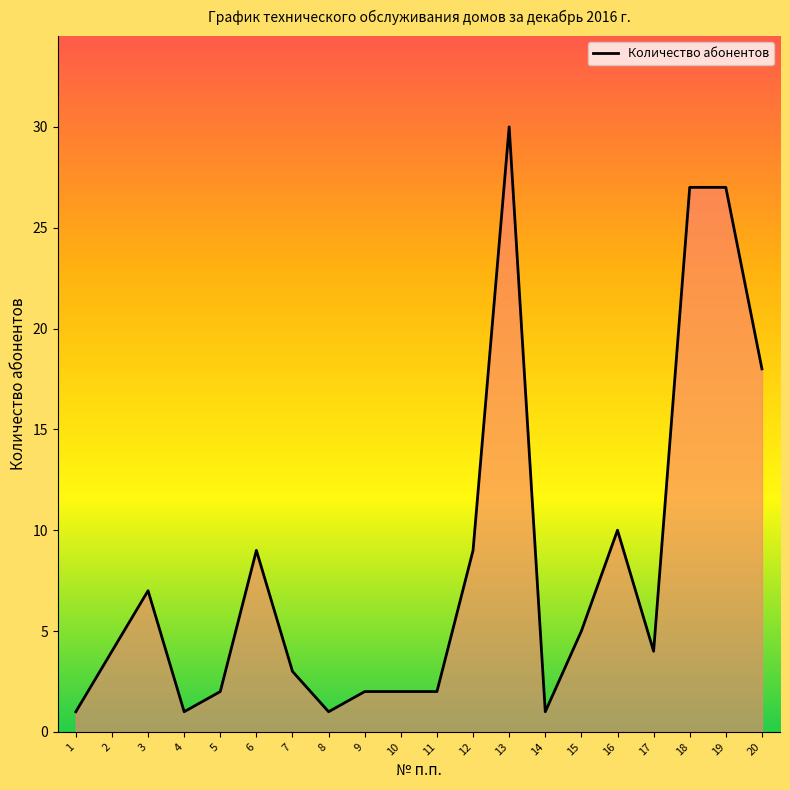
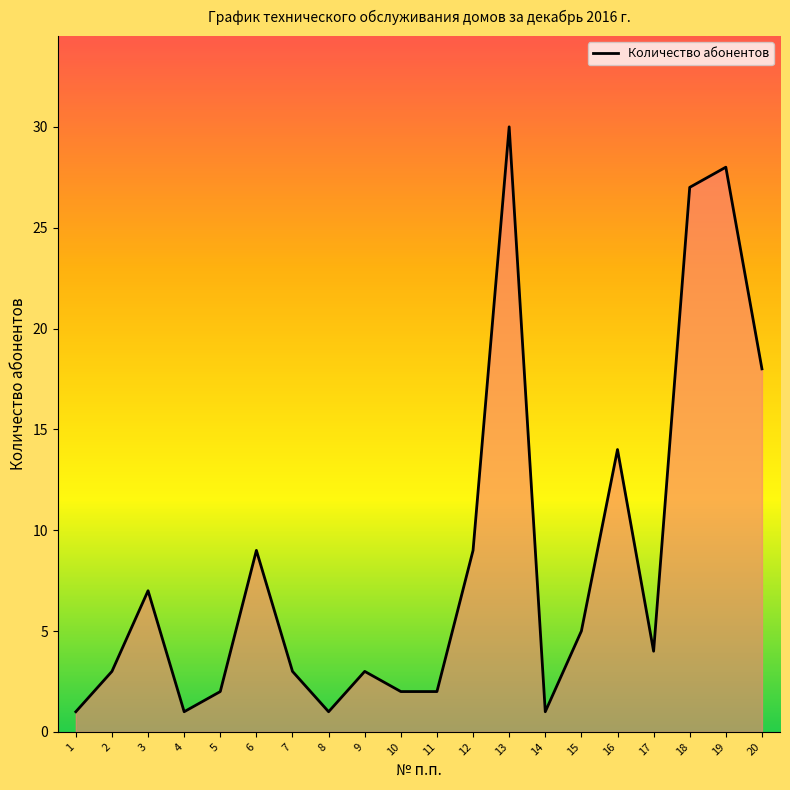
2: 4 -> 3
9: 2 -> 3
16: 10 -> 14
19: 27 -> 28
